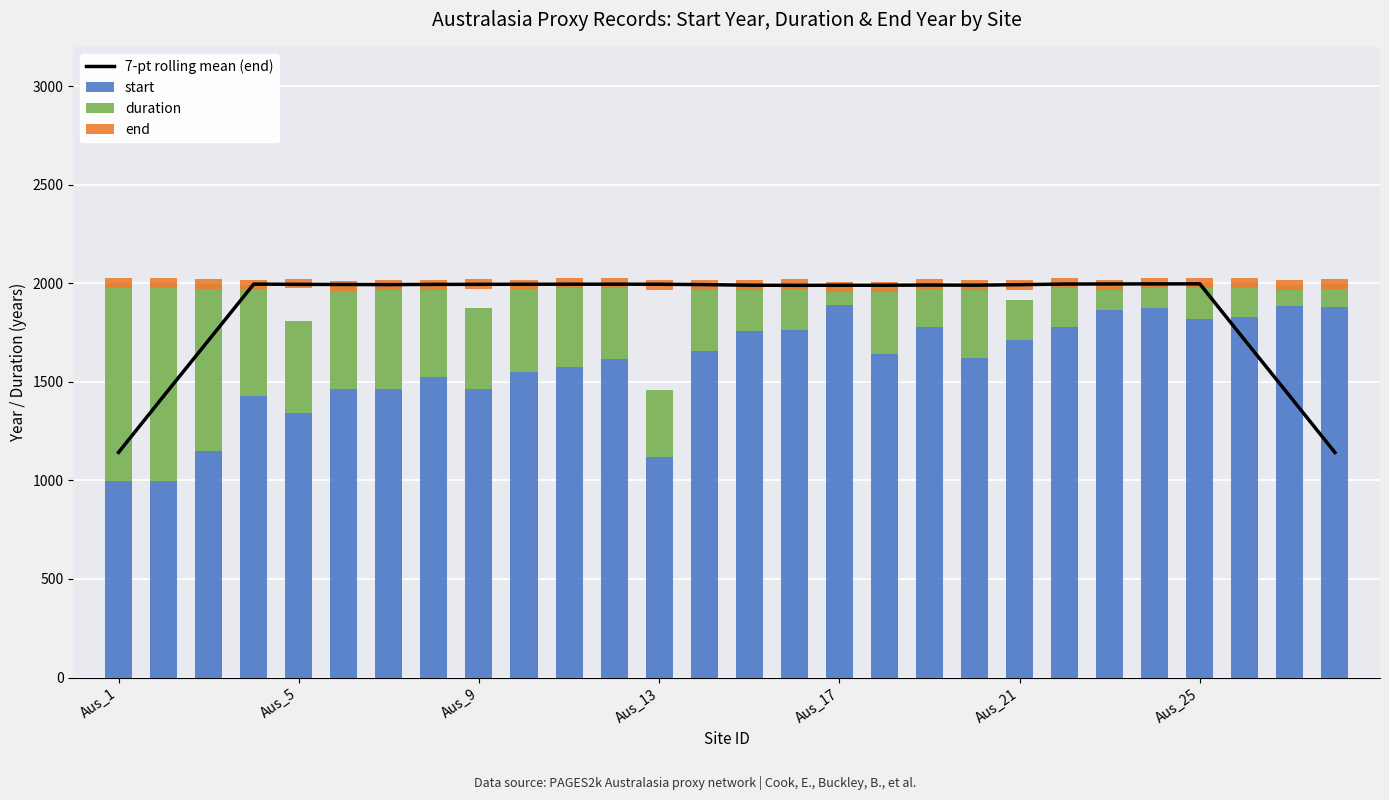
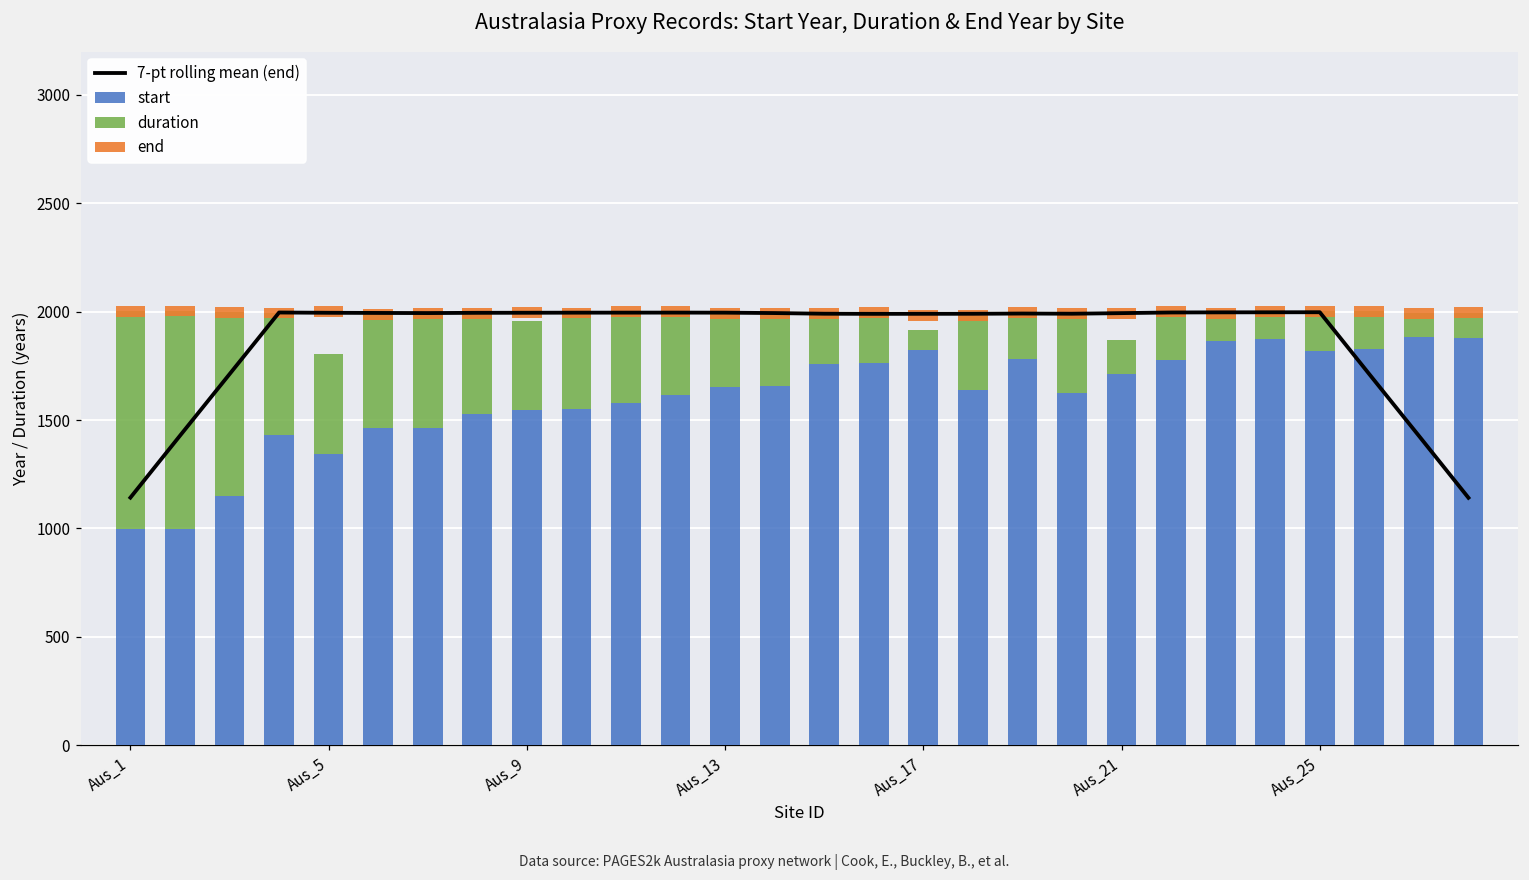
start, Aus_9: 1460 -> 1550
start, Aus_13: 1120 -> 1650
start, Aus_17: 1890 -> 1830
duration, Aus_21: 200 -> 160
